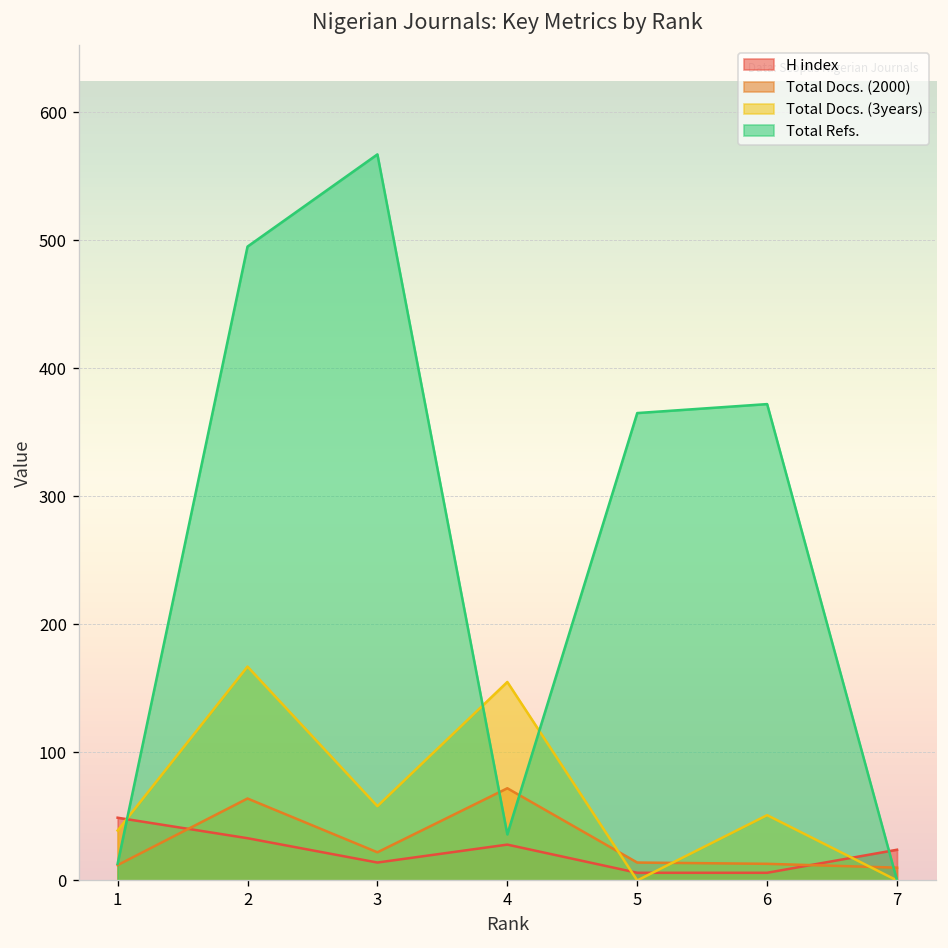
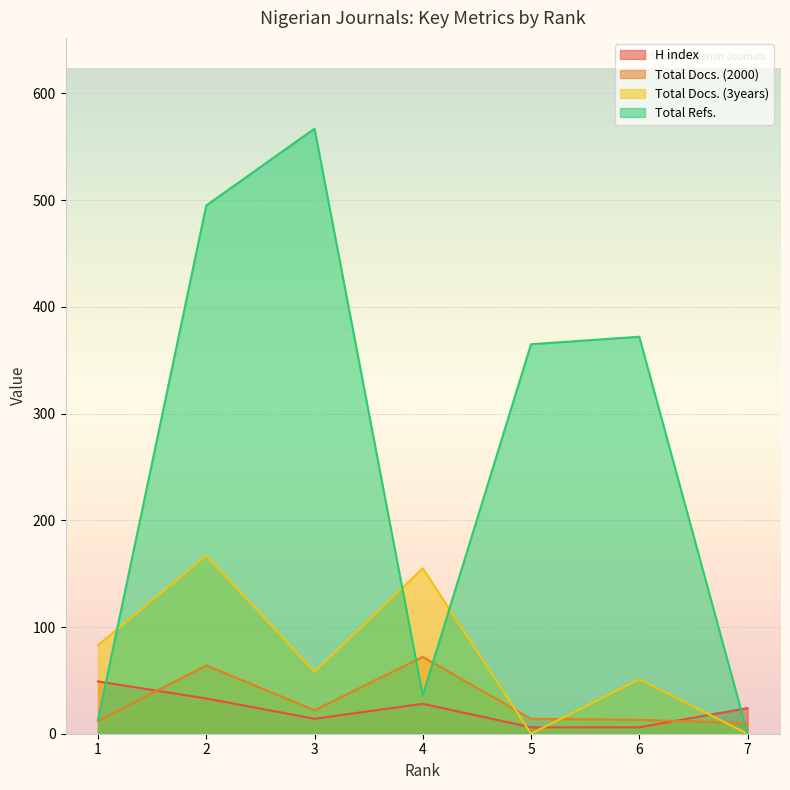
Total Docs. (3years), 1: 39 -> 83
